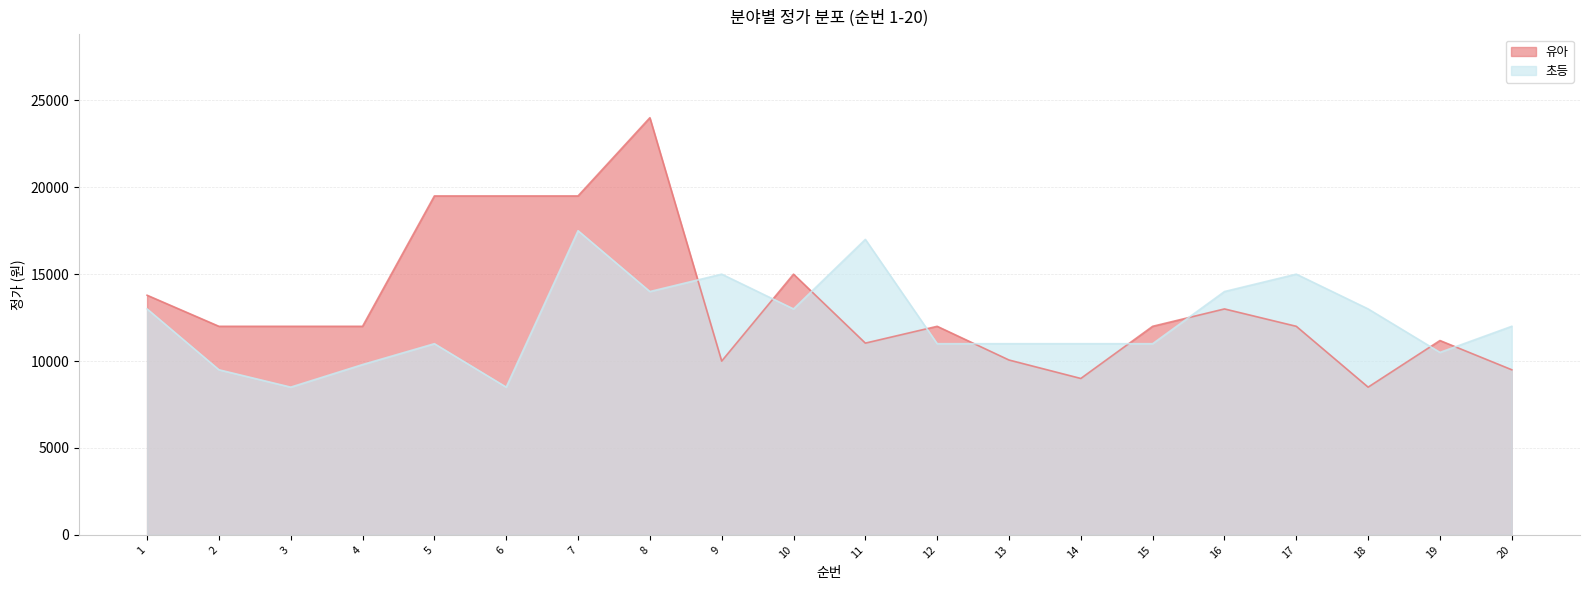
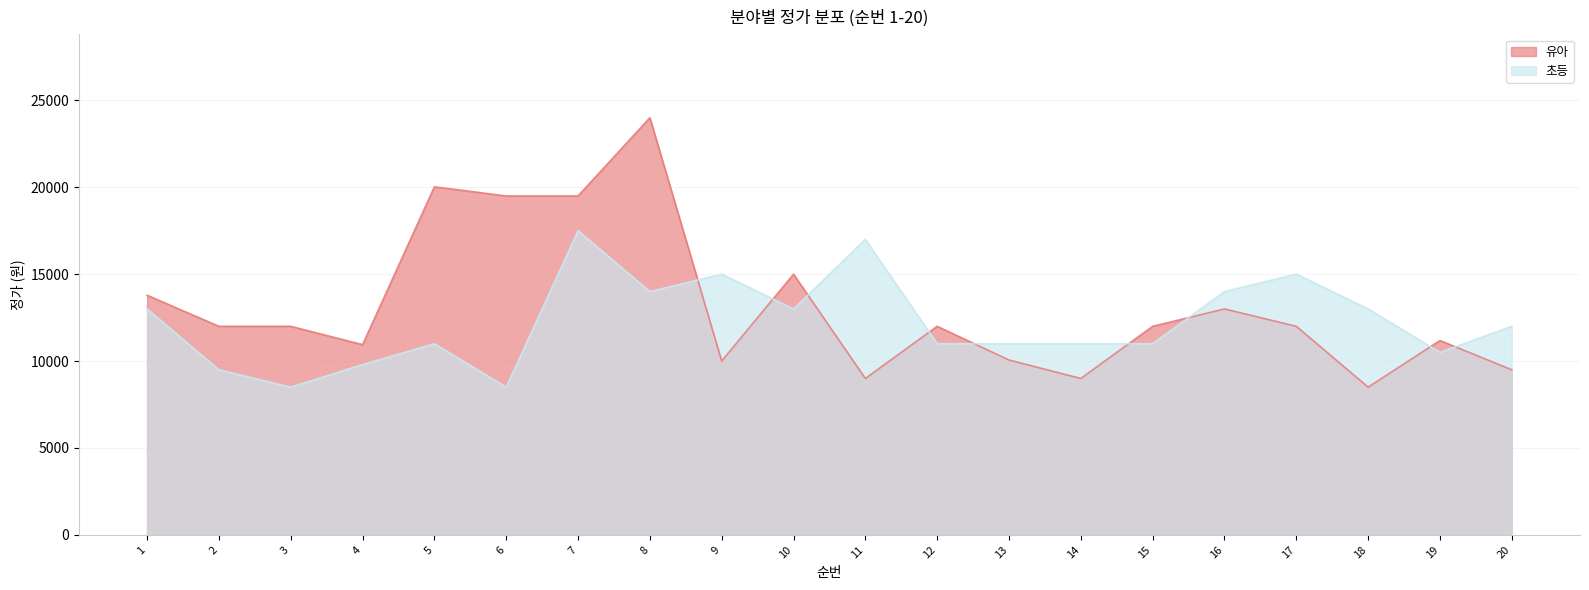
유아, 4: 12000 -> 10900
유아, 5: 19500 -> 20000
유아, 11: 11000 -> 9000
